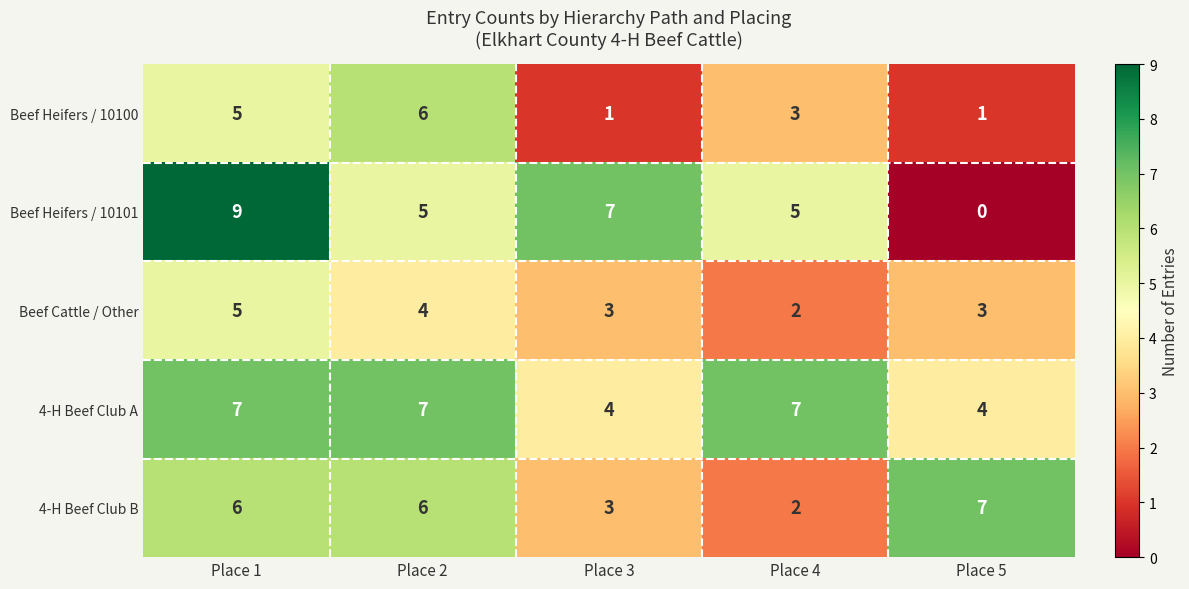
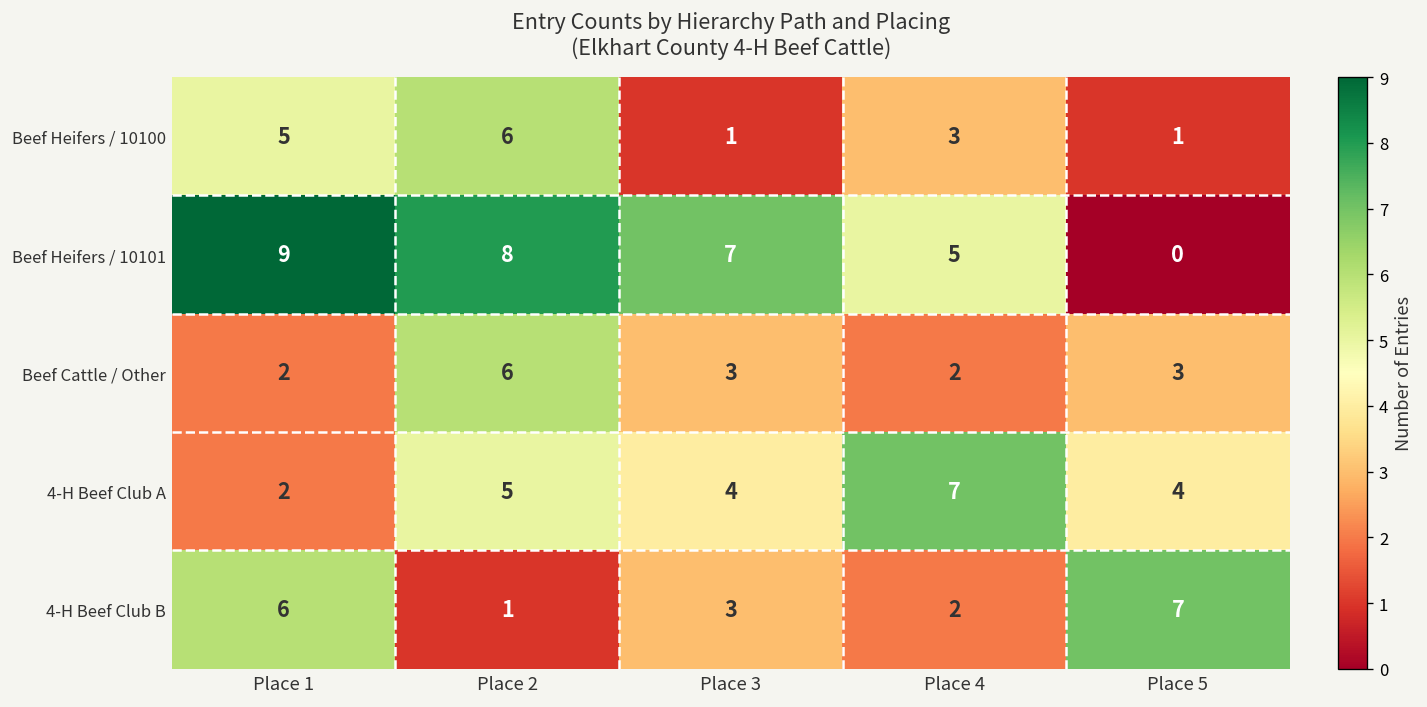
Beef Heifers / 10101, Place 2: 5 -> 8
Beef Cattle / Other, Place 1: 5 -> 2
Beef Cattle / Other, Place 2: 4 -> 6
4-H Beef Club A, Place 1: 7 -> 2
4-H Beef Club A, Place 2: 7 -> 5
4-H Beef Club B, Place 2: 6 -> 1
